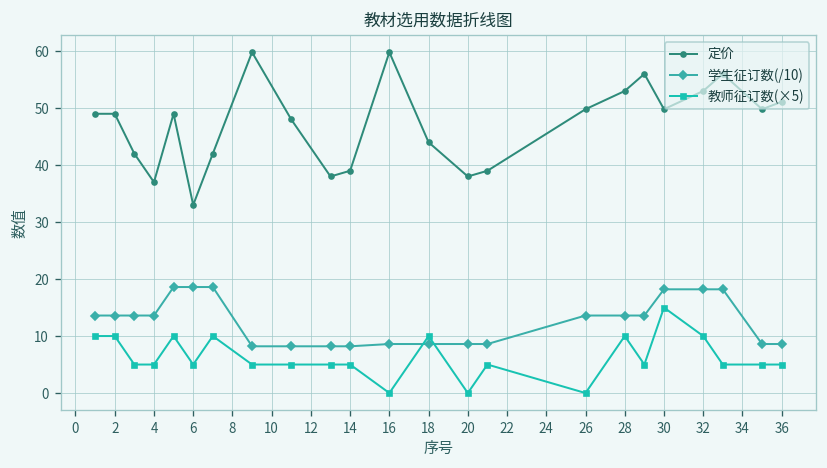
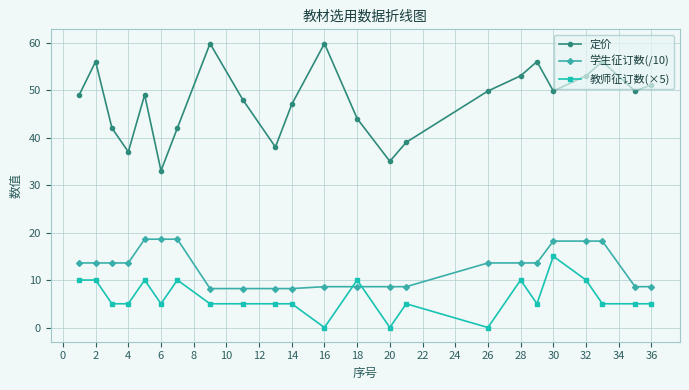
定价, 2: 49 -> 56
定价, 14: 39 -> 47
定价, 20: 38 -> 35
